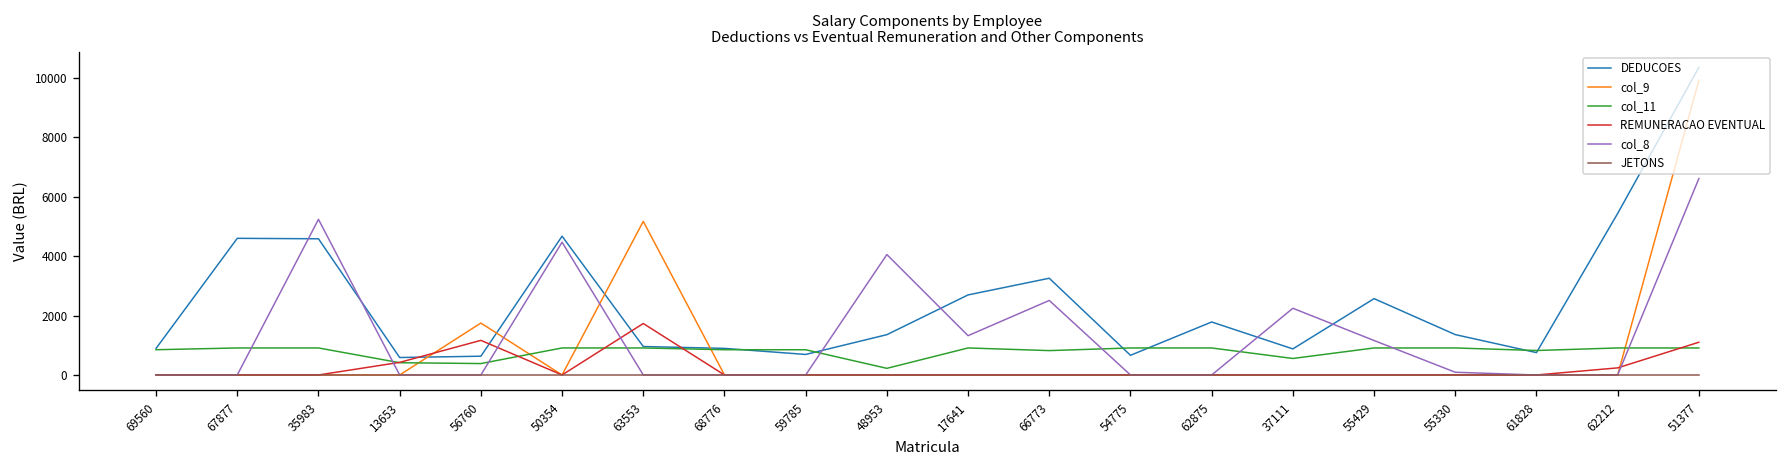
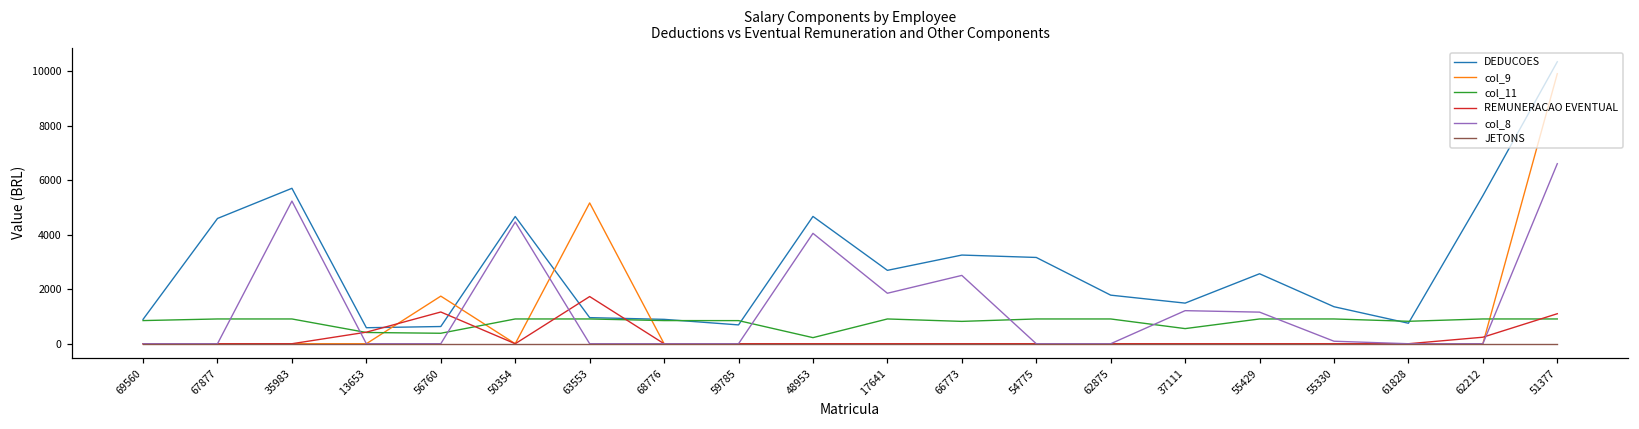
DEDUCOES, 35983: 4600 -> 5700
DEDUCOES, 48953: 1400 -> 4700
col_8, 17641: 1300 -> 1900
DEDUCOES, 54775: 700 -> 3200
DEDUCOES, 37111: 900 -> 1500
col_8, 37111: 2200 -> 1200
